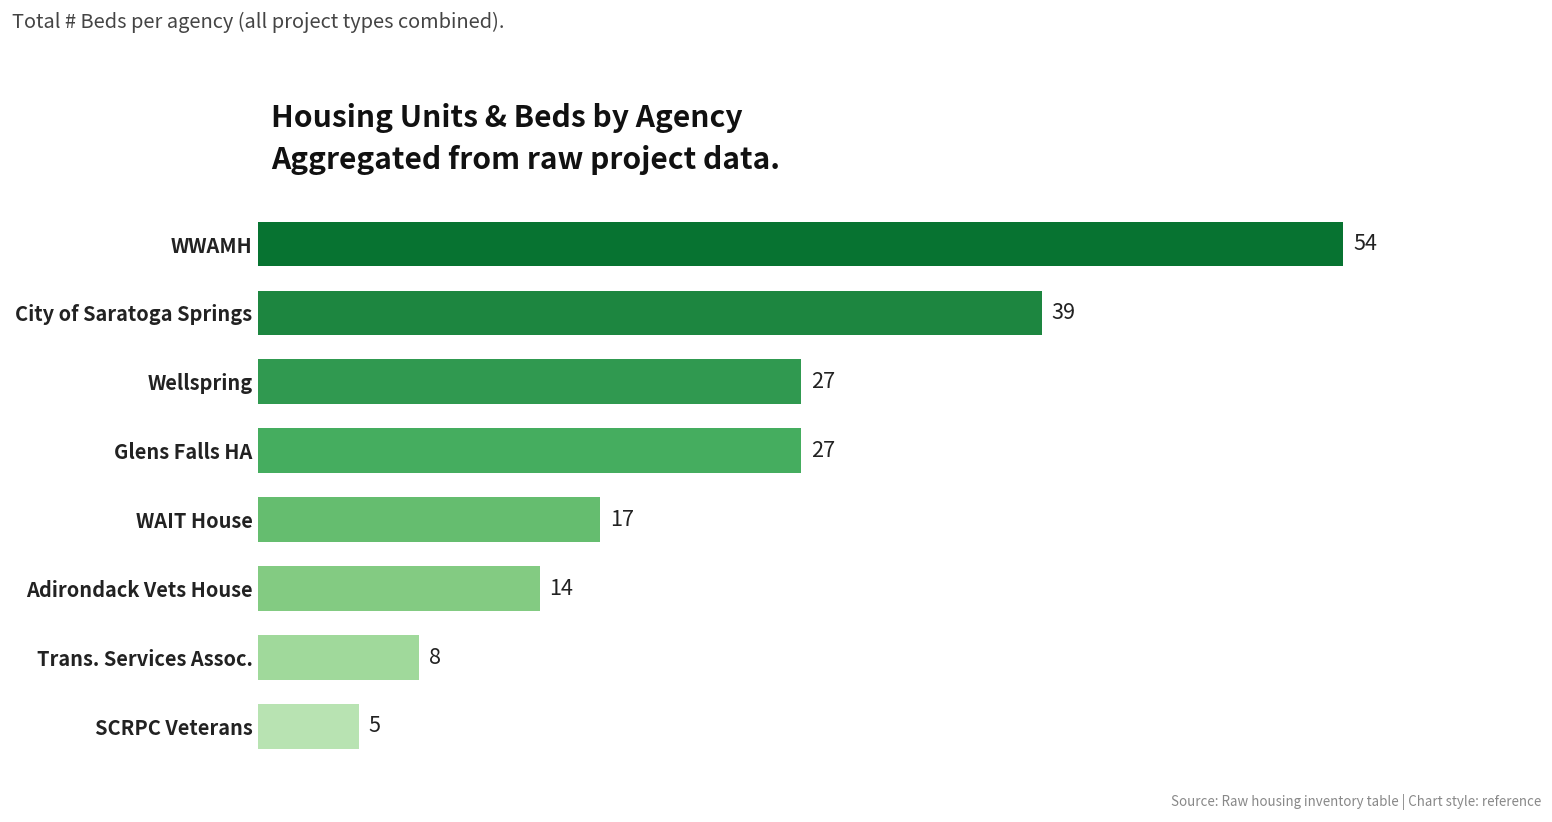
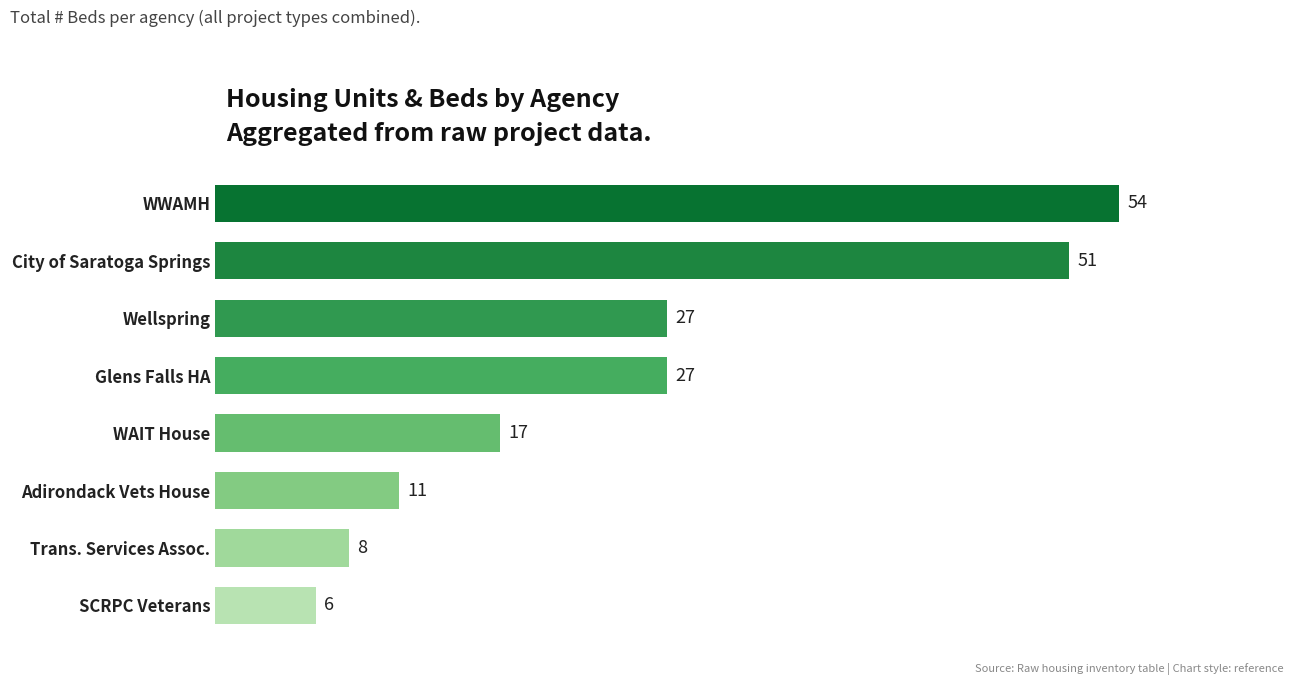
City of Saratoga Springs: 39 -> 51
Adirondack Vets House: 14 -> 11
SCRPC Veterans: 5 -> 6
